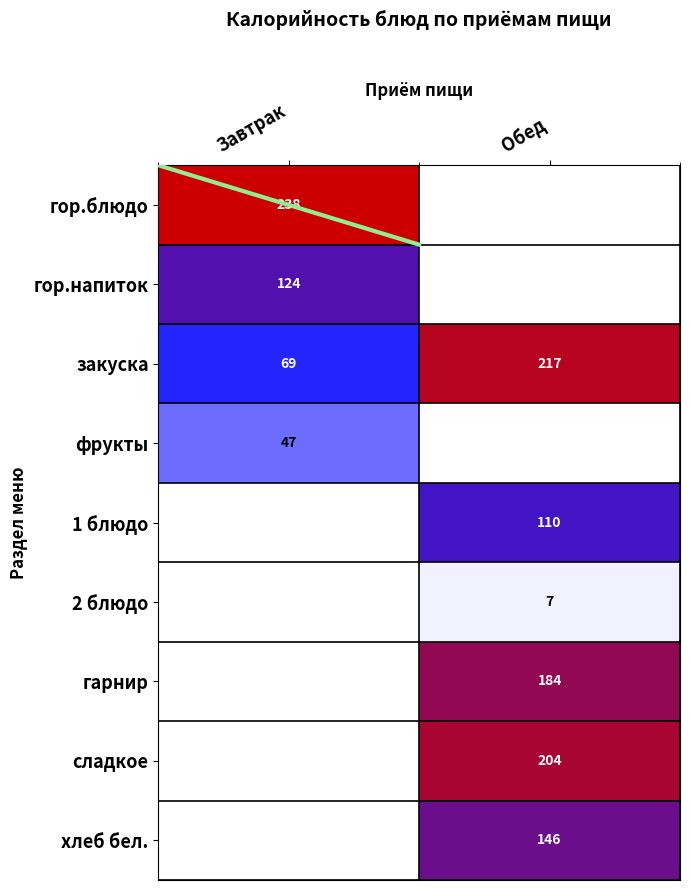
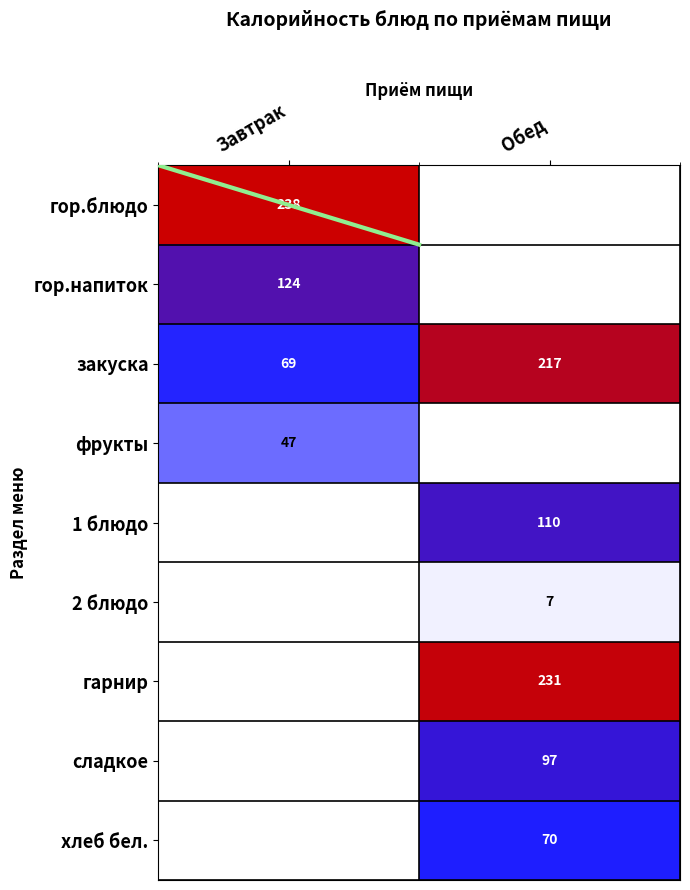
гарнир, Обед: 184 -> 231
сладкое, Обед: 204 -> 97
хлеб бел., Обед: 146 -> 70
